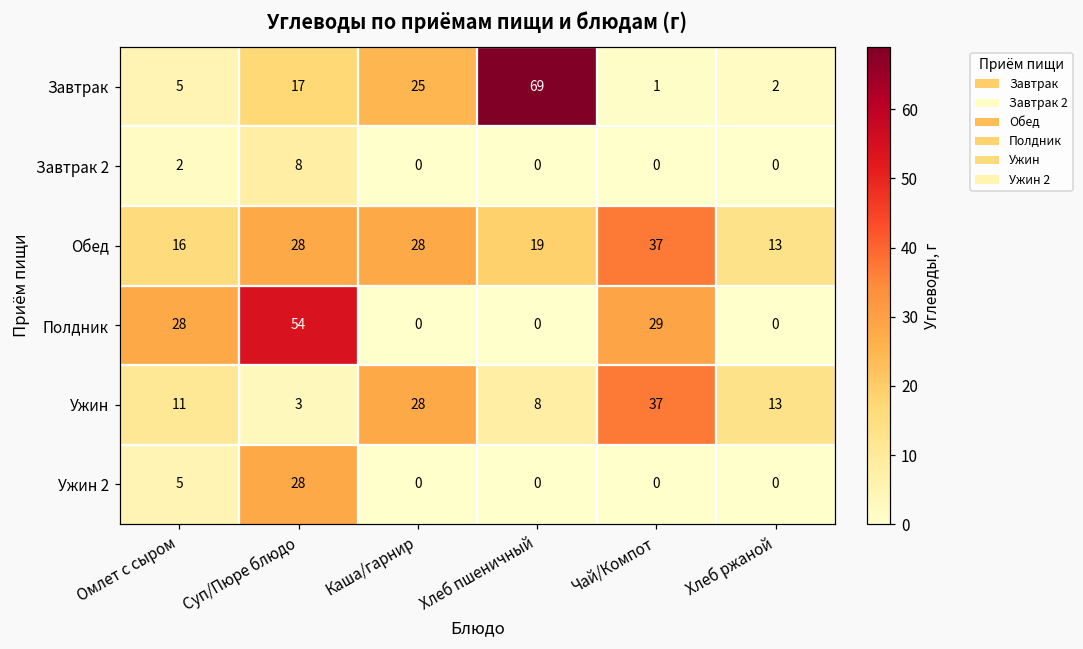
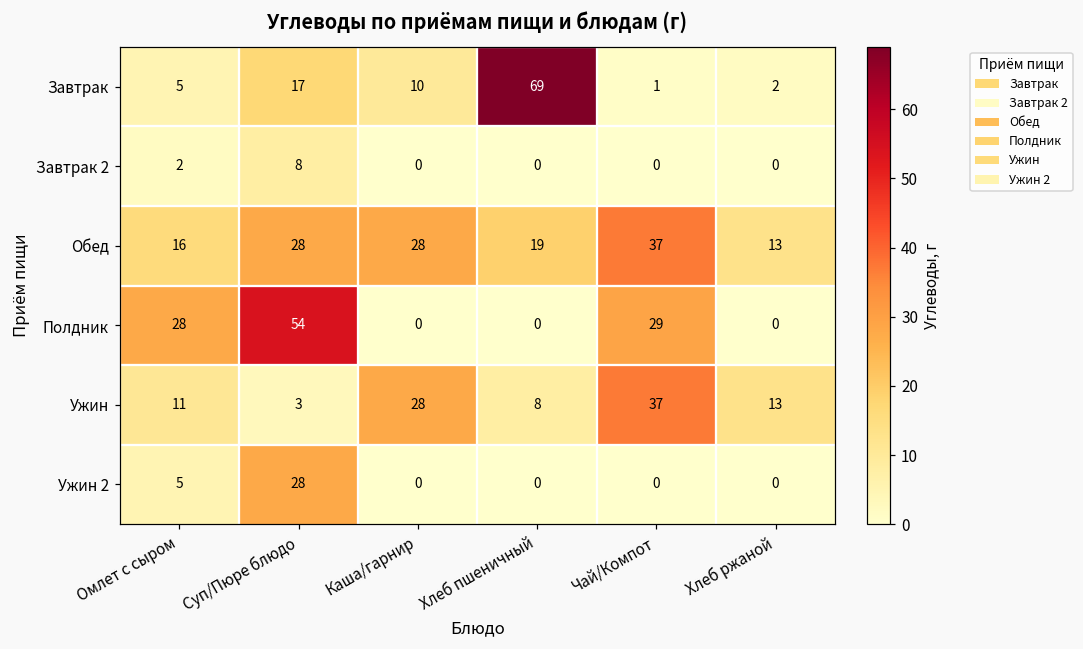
Завтрак, Каша/гарнир: 25 -> 10
